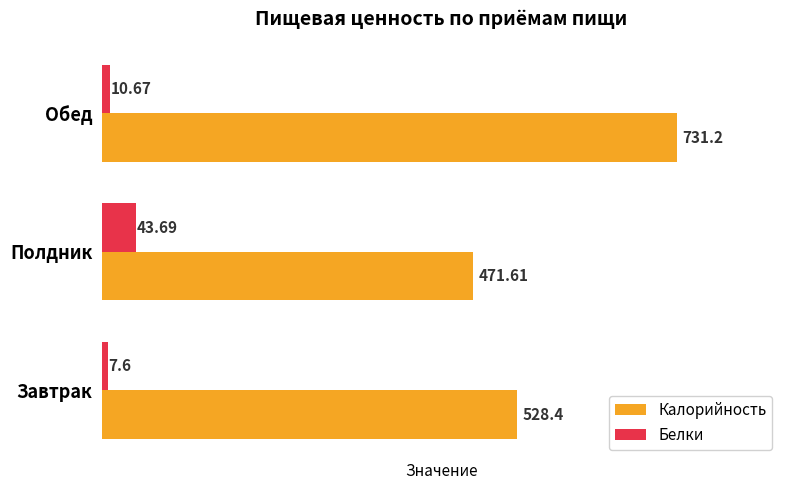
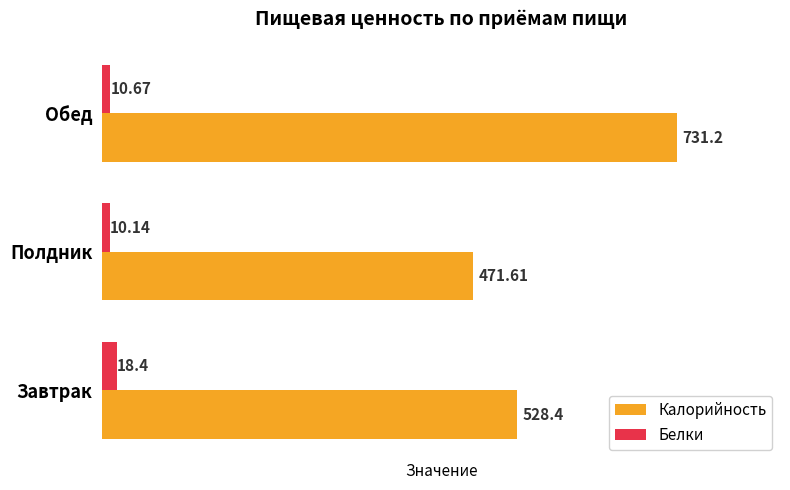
Белки, Полдник: 43.69 -> 10.14
Белки, Завтрак: 7.6 -> 18.4
